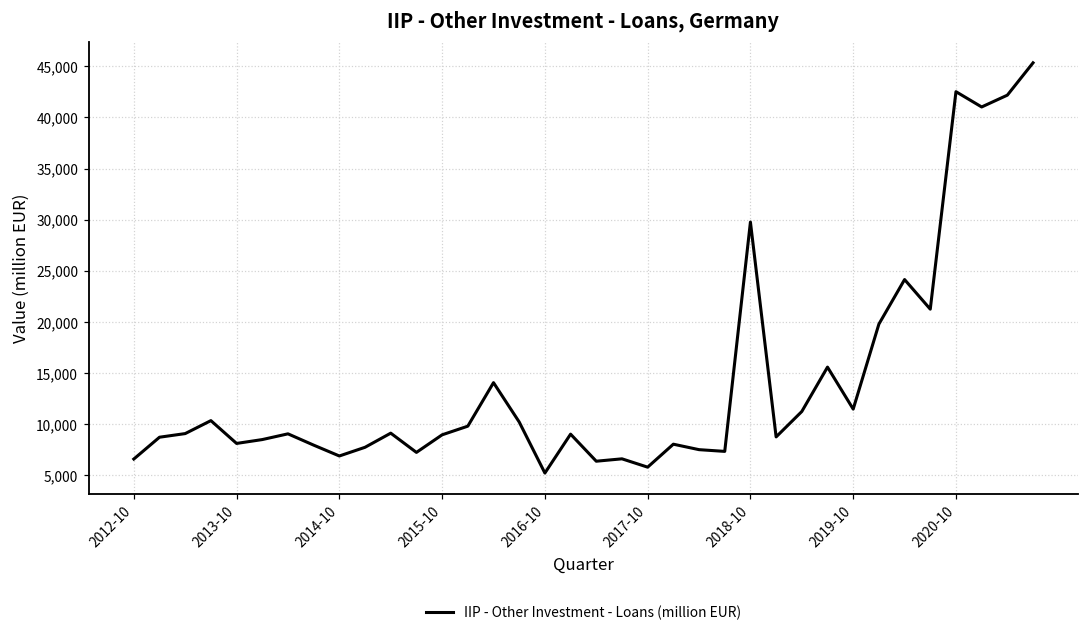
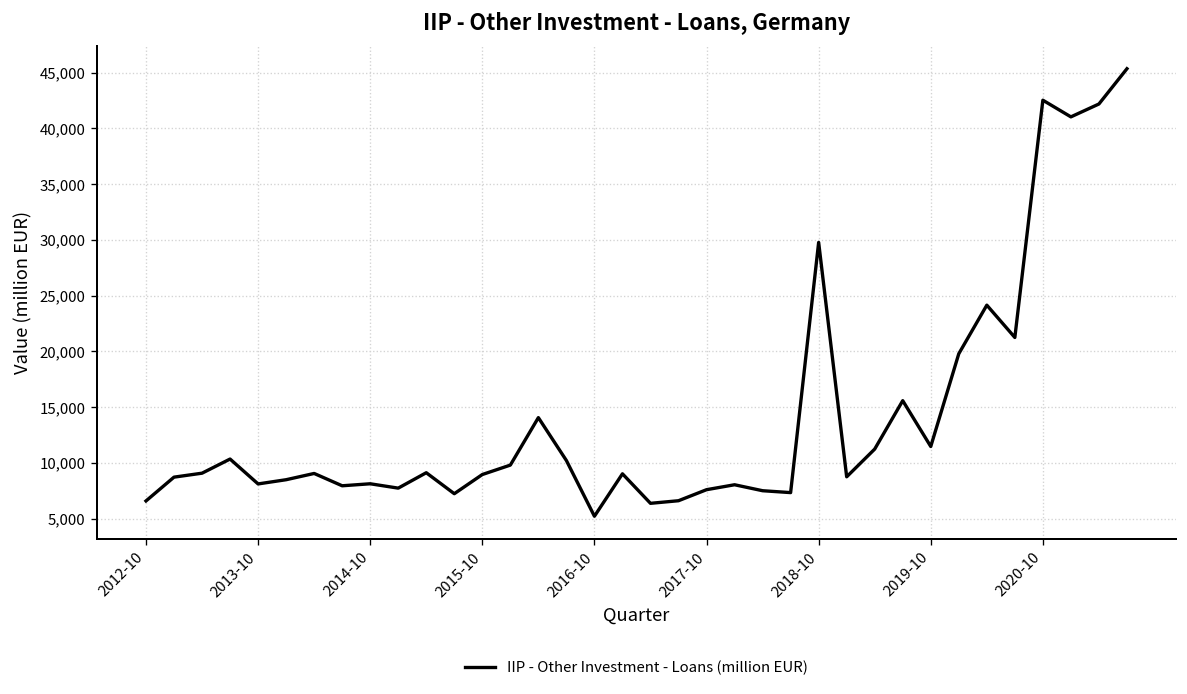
2014-10: 7,000 -> 8,000
2017-10: 6,000 -> 8,000
